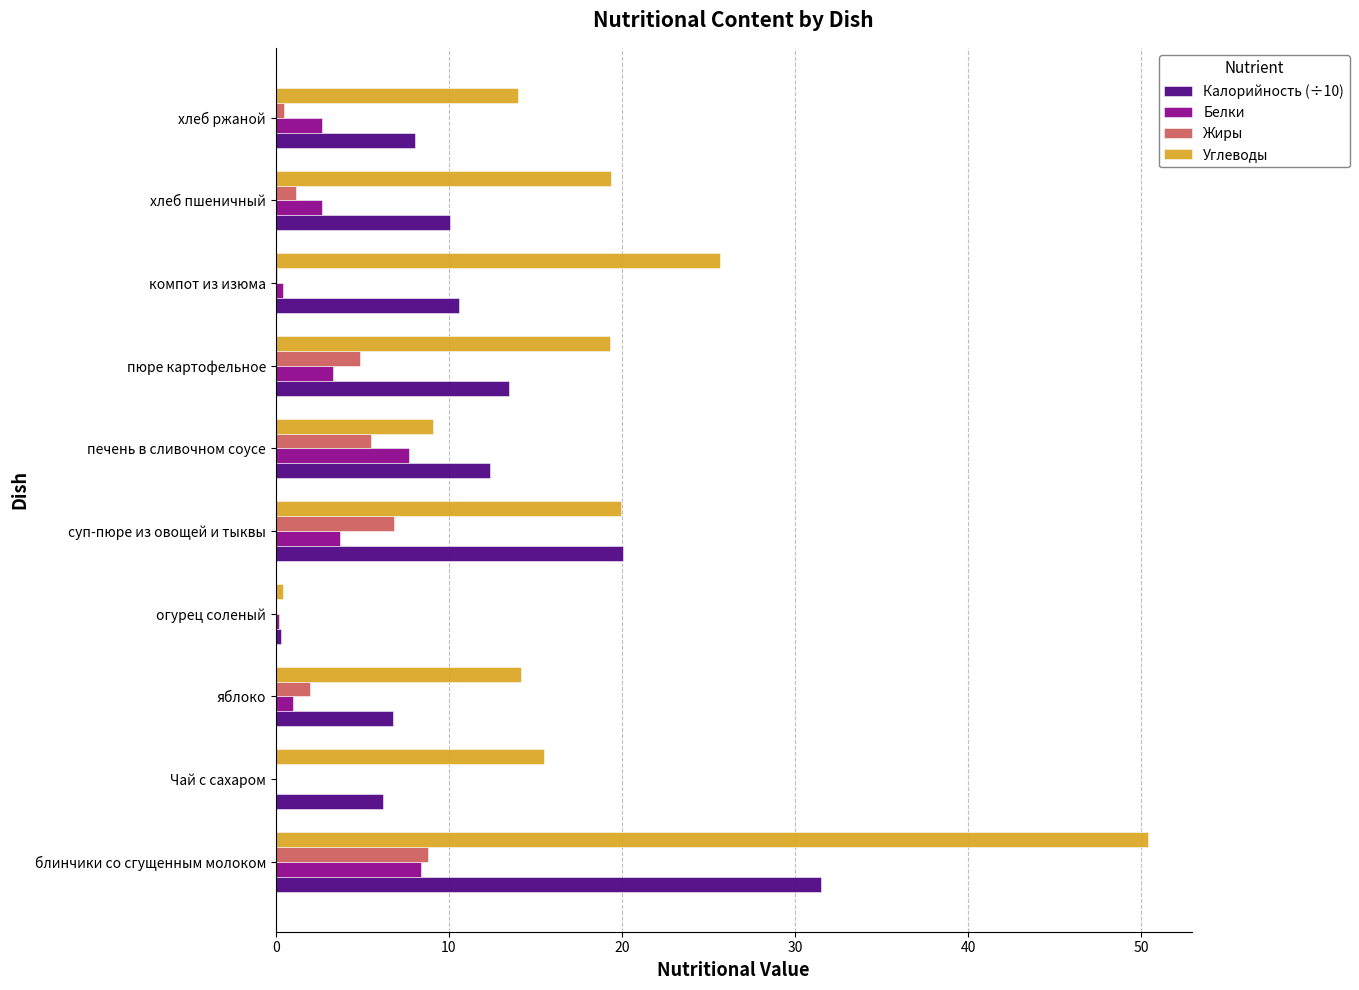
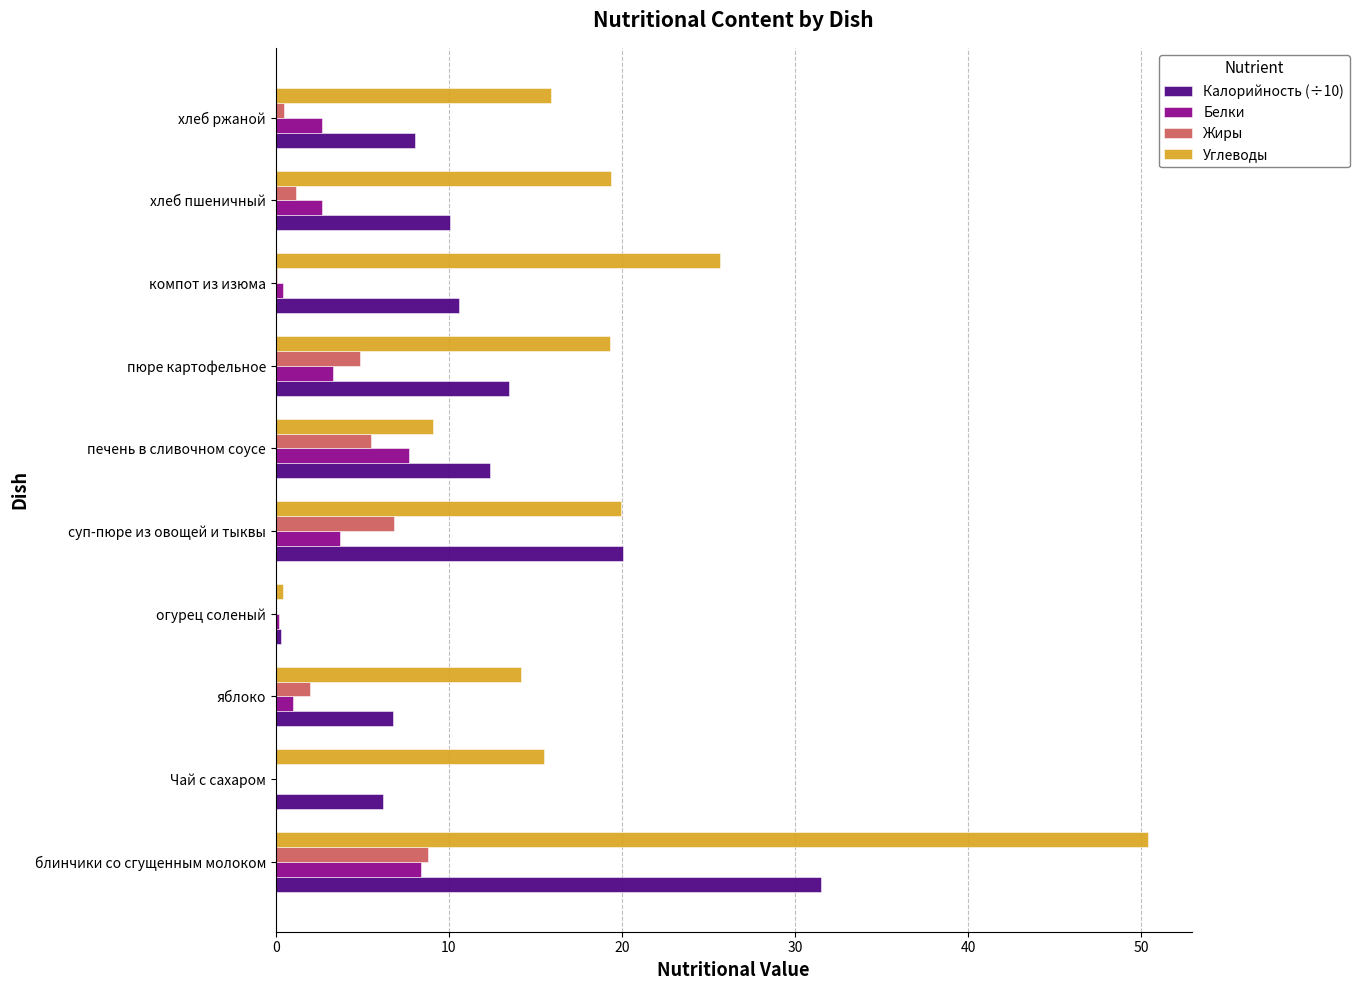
Углеводы, хлеб ржаной: 14.0 -> 15.9
